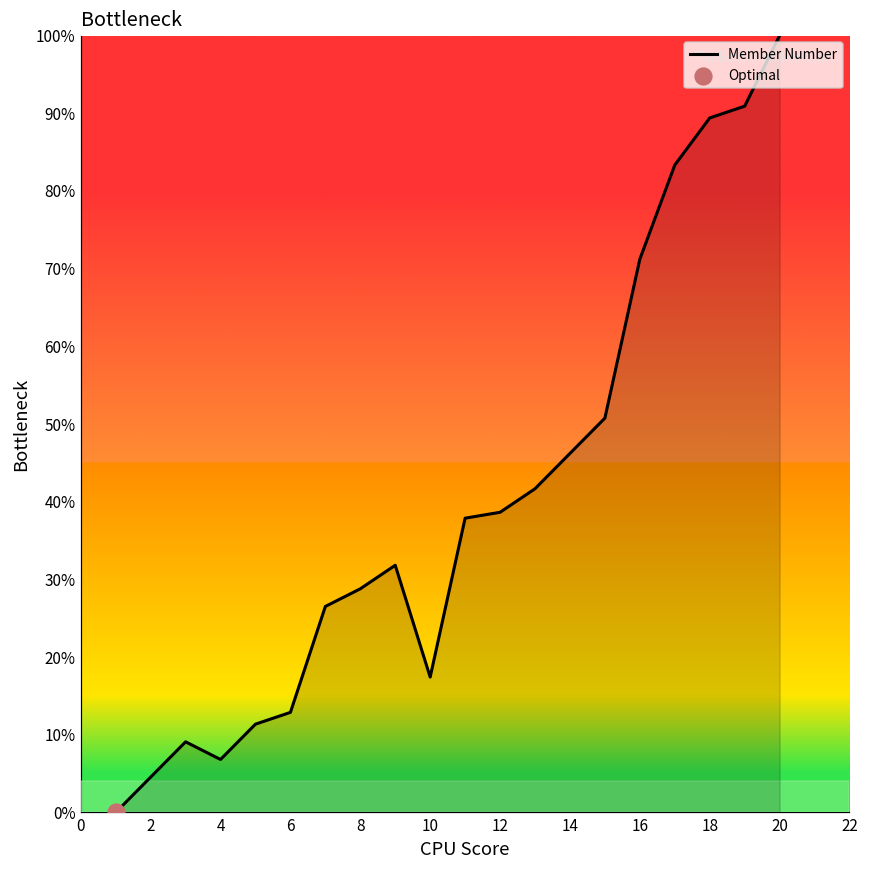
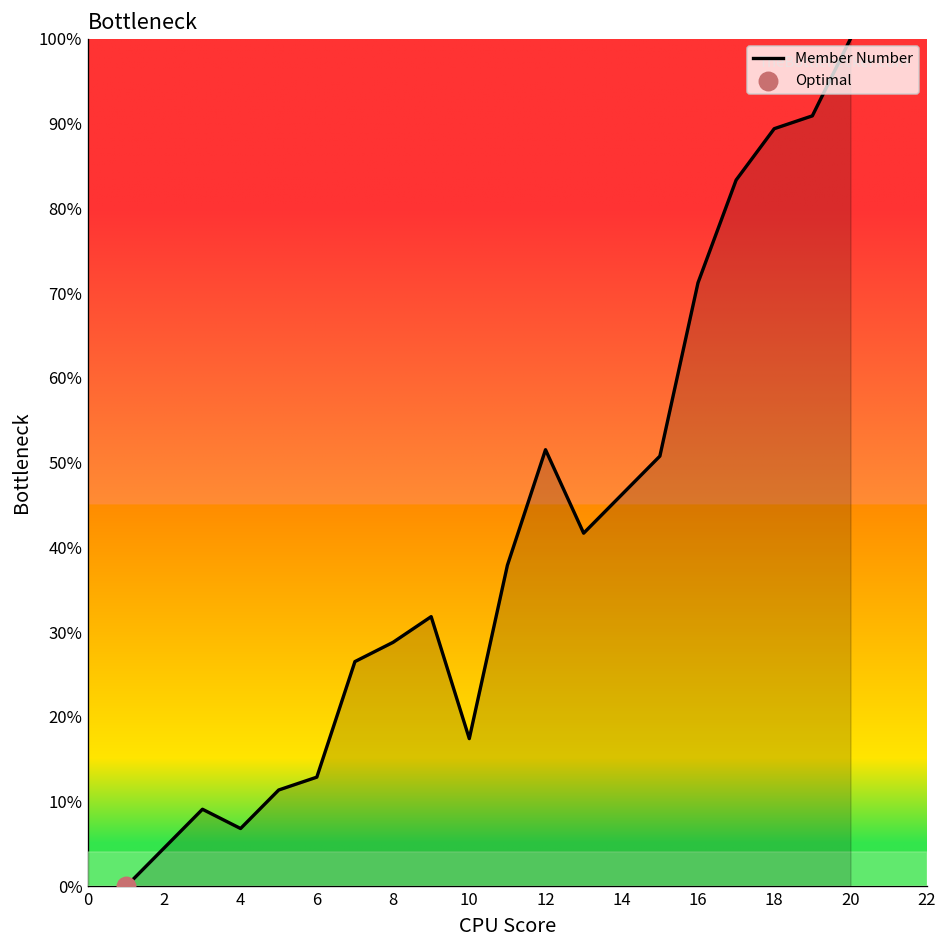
Member Number, 12: 39% -> 52%
